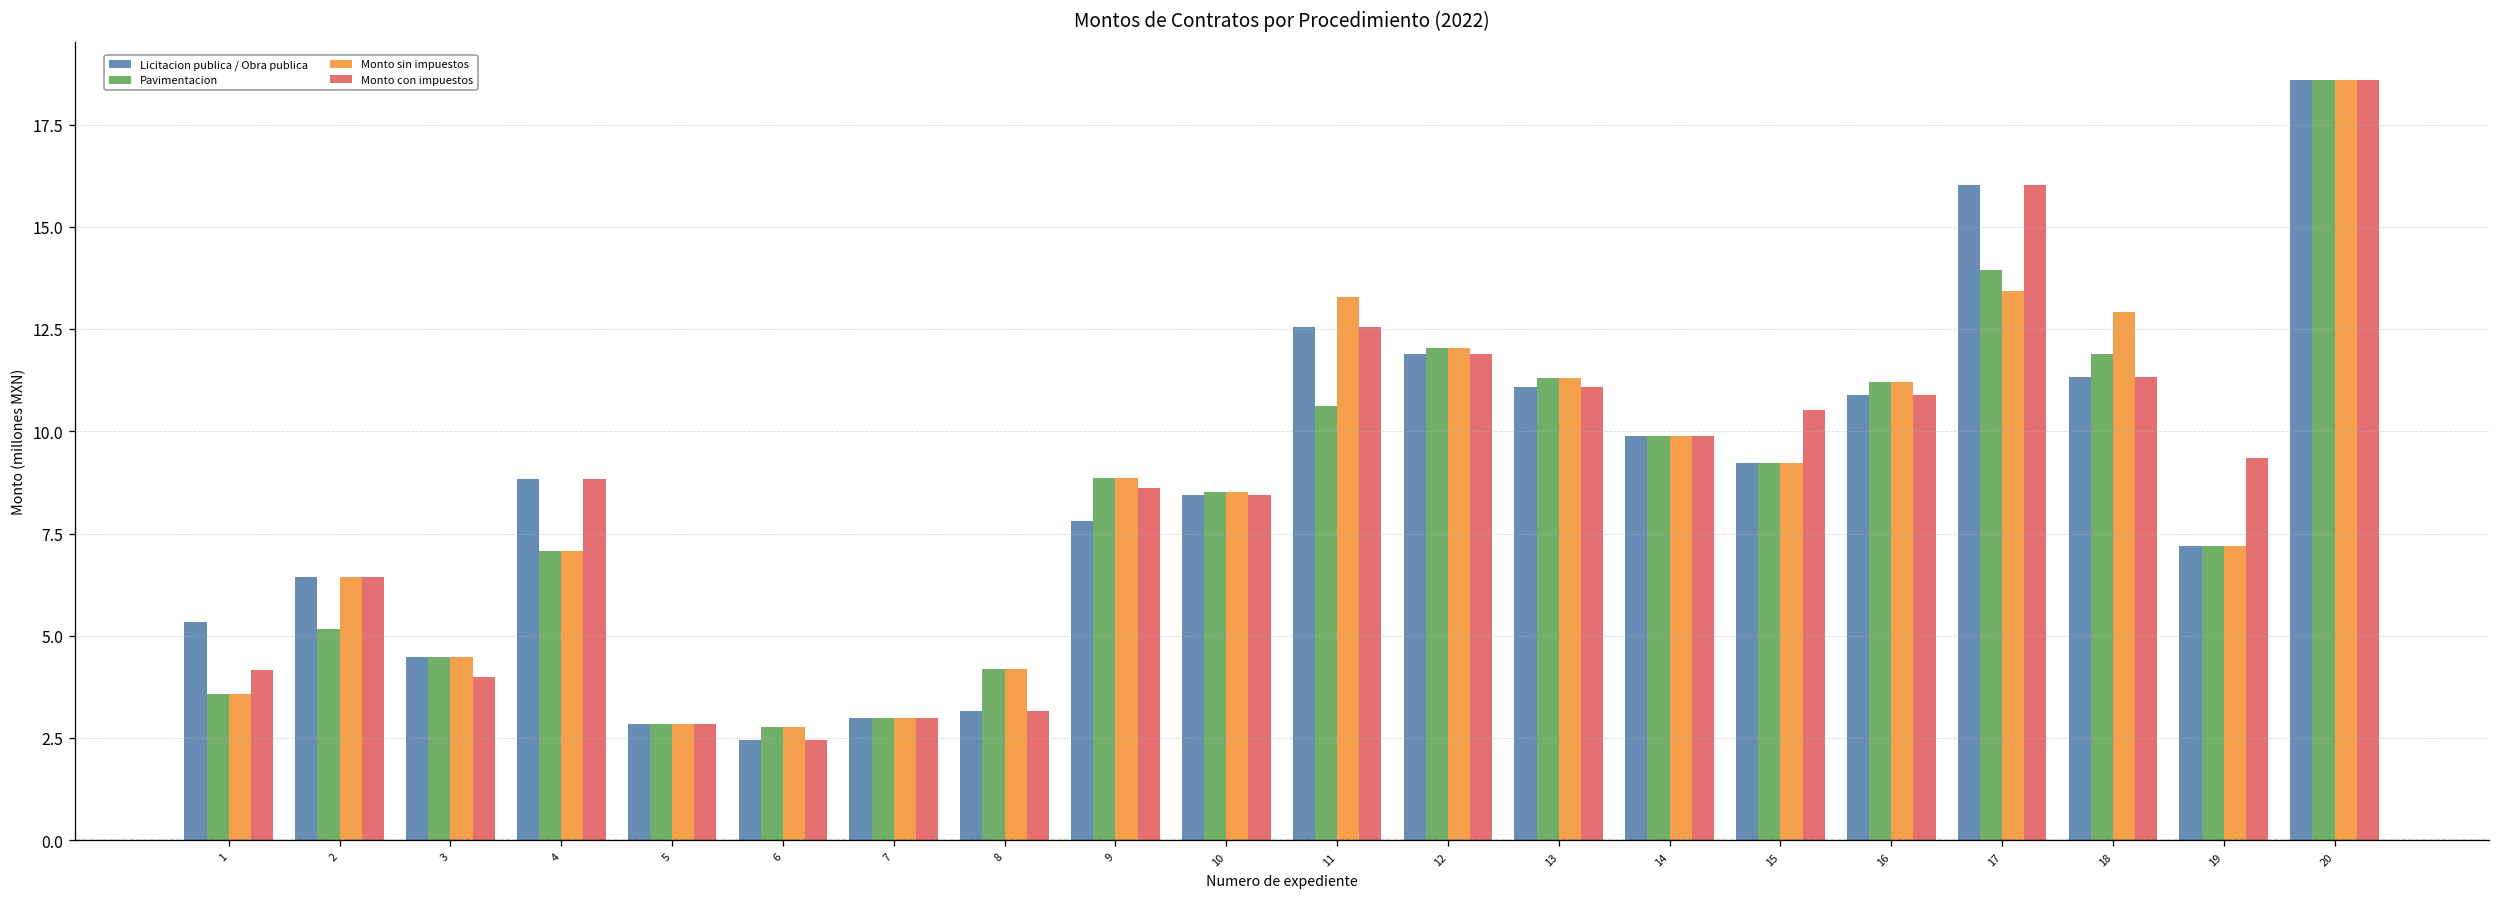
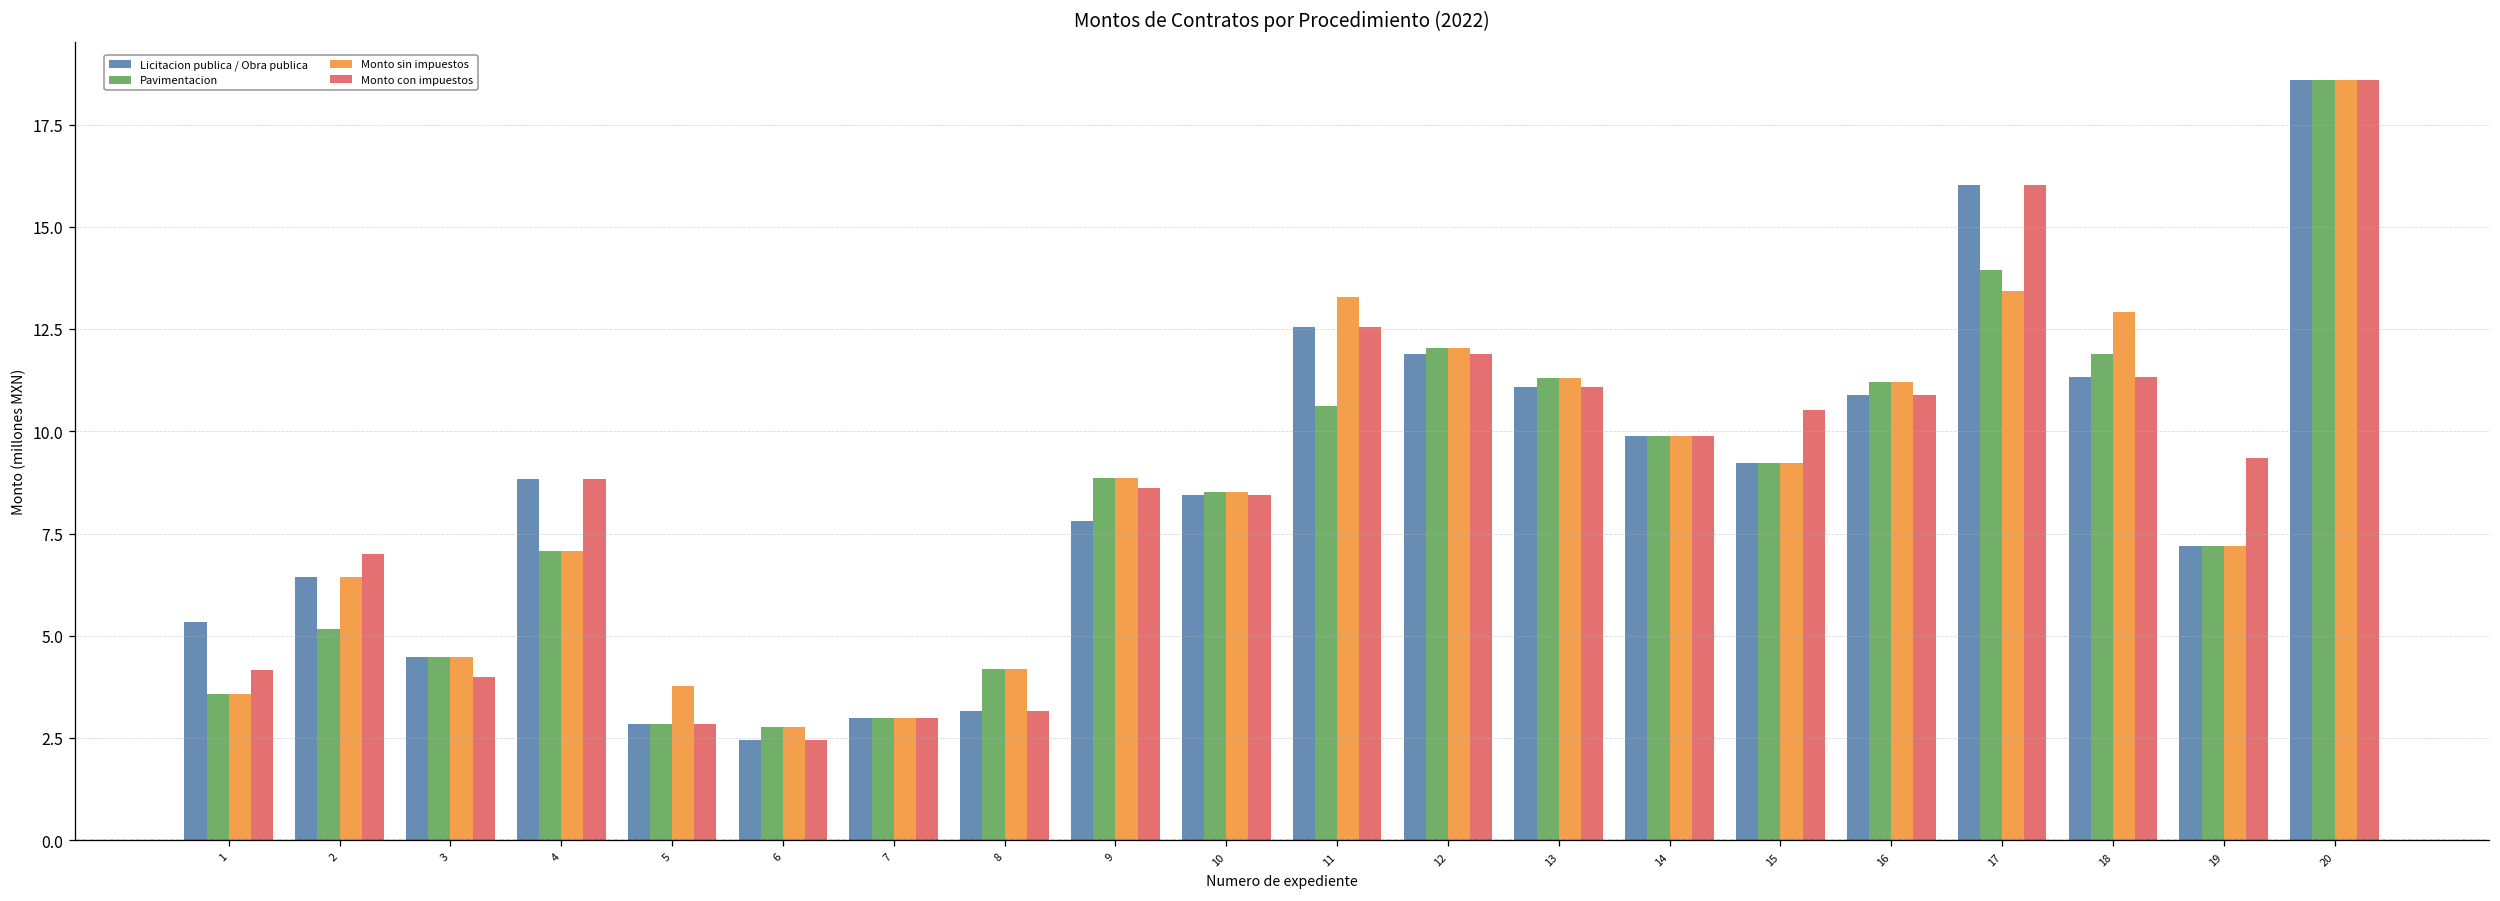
Monto con impuestos, 2: 6.4 -> 7.0
Monto sin impuestos, 5: 2.9 -> 3.8
